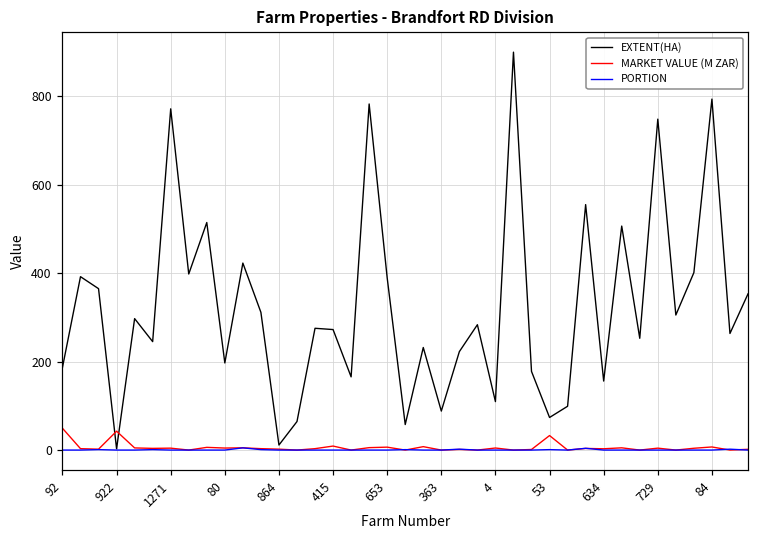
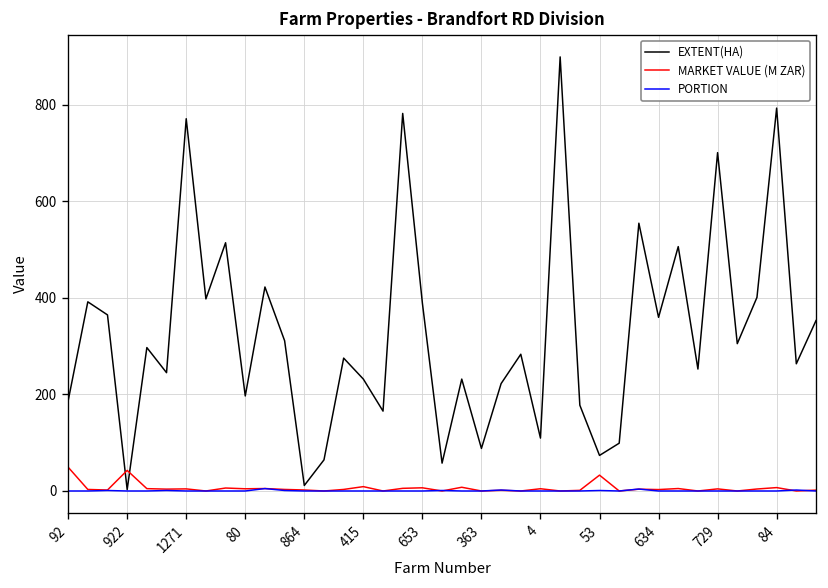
EXTENT(HA), 415: 270 -> 230
EXTENT(HA), 634: 160 -> 360
EXTENT(HA), 729: 750 -> 700
